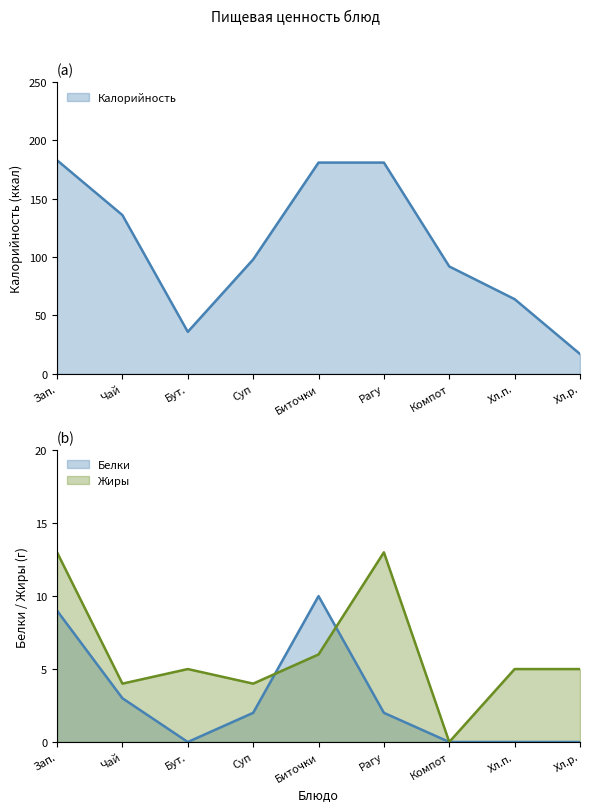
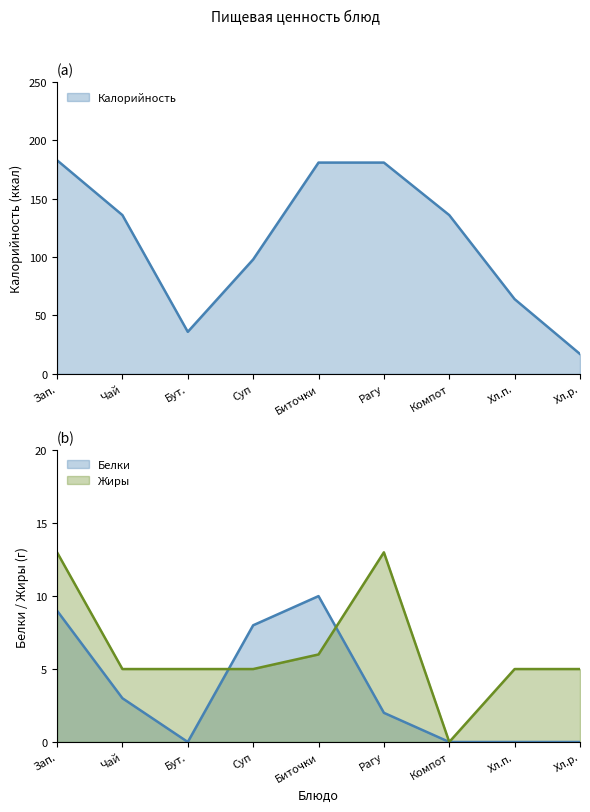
(a), Компот: 92 -> 136
(b), Жиры, Чай: 4 -> 5
(b), Белки, Суп: 2 -> 8
(b), Жиры, Суп: 4 -> 5
